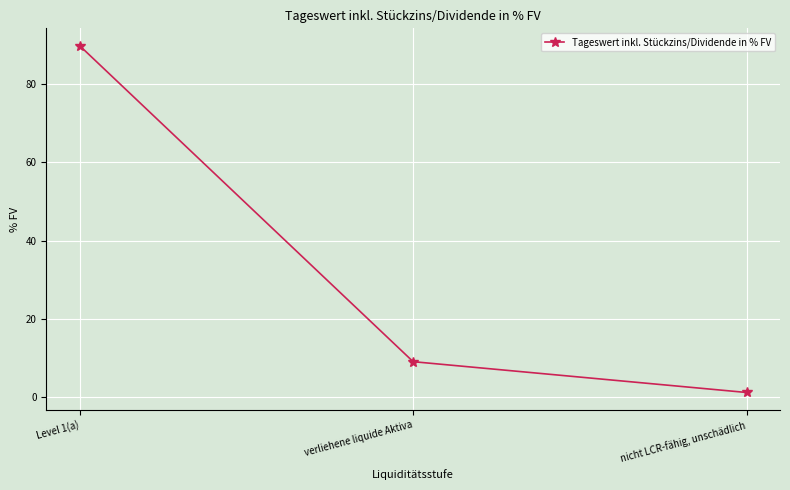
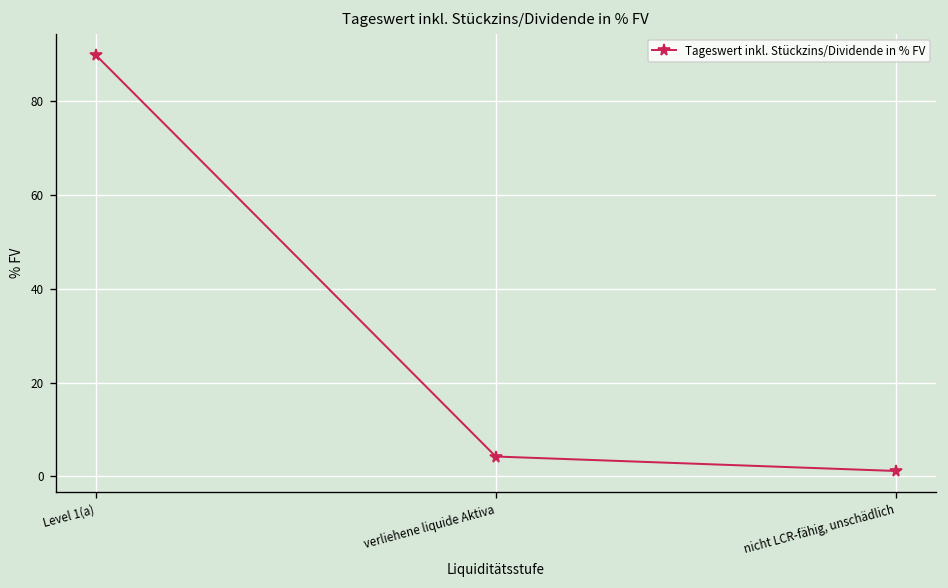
verliehene liquide Aktiva: 9 -> 4
